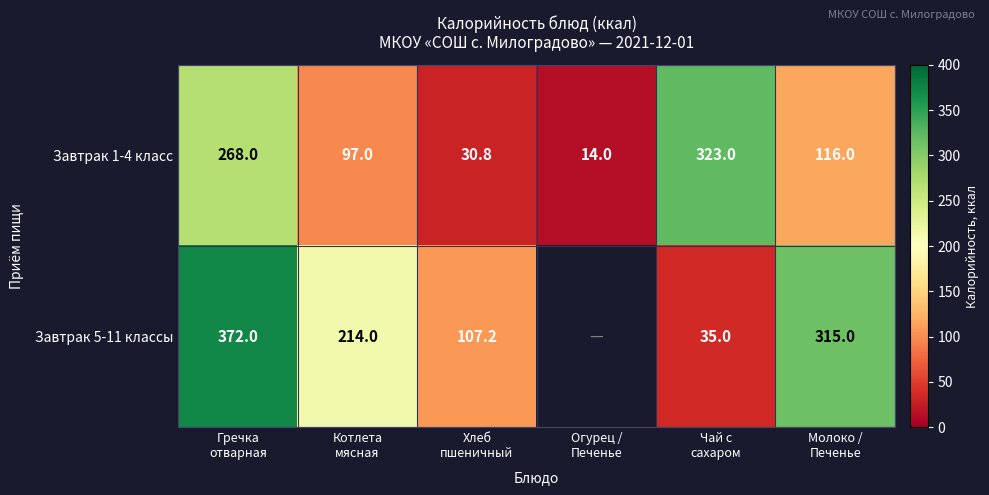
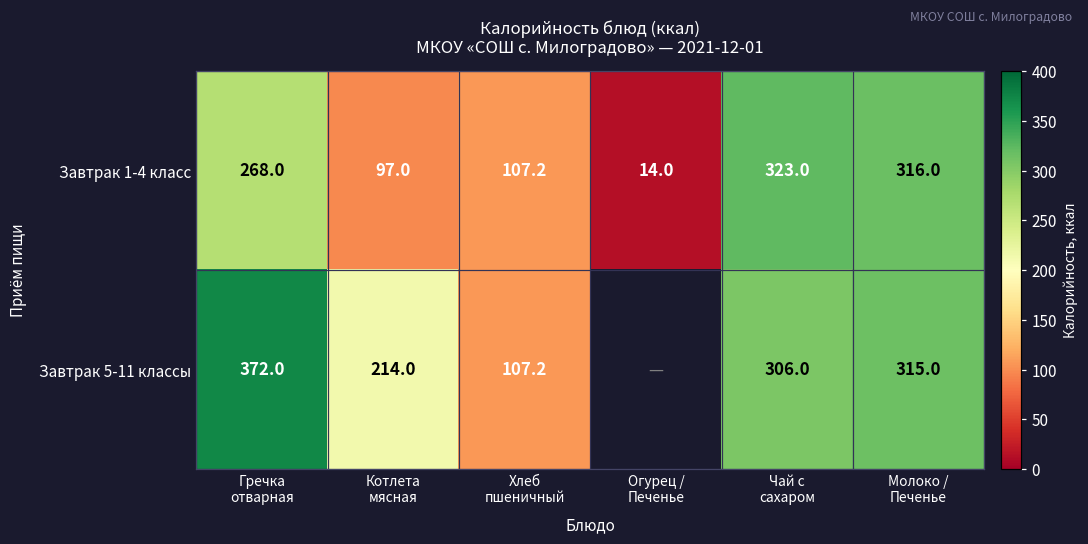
Завтрак 1-4 класс, Хлеб пшеничный: 30.8 -> 107.2
Завтрак 1-4 класс, Молоко / Печенье: 116.0 -> 316.0
Завтрак 5-11 классы, Чай с сахаром: 35.0 -> 306.0
